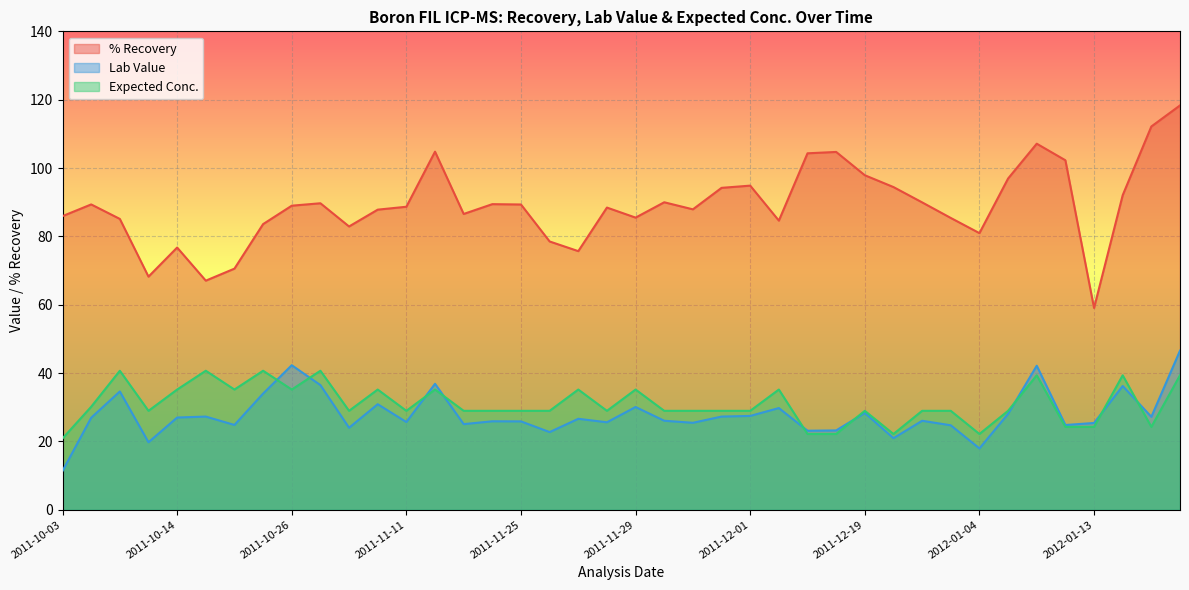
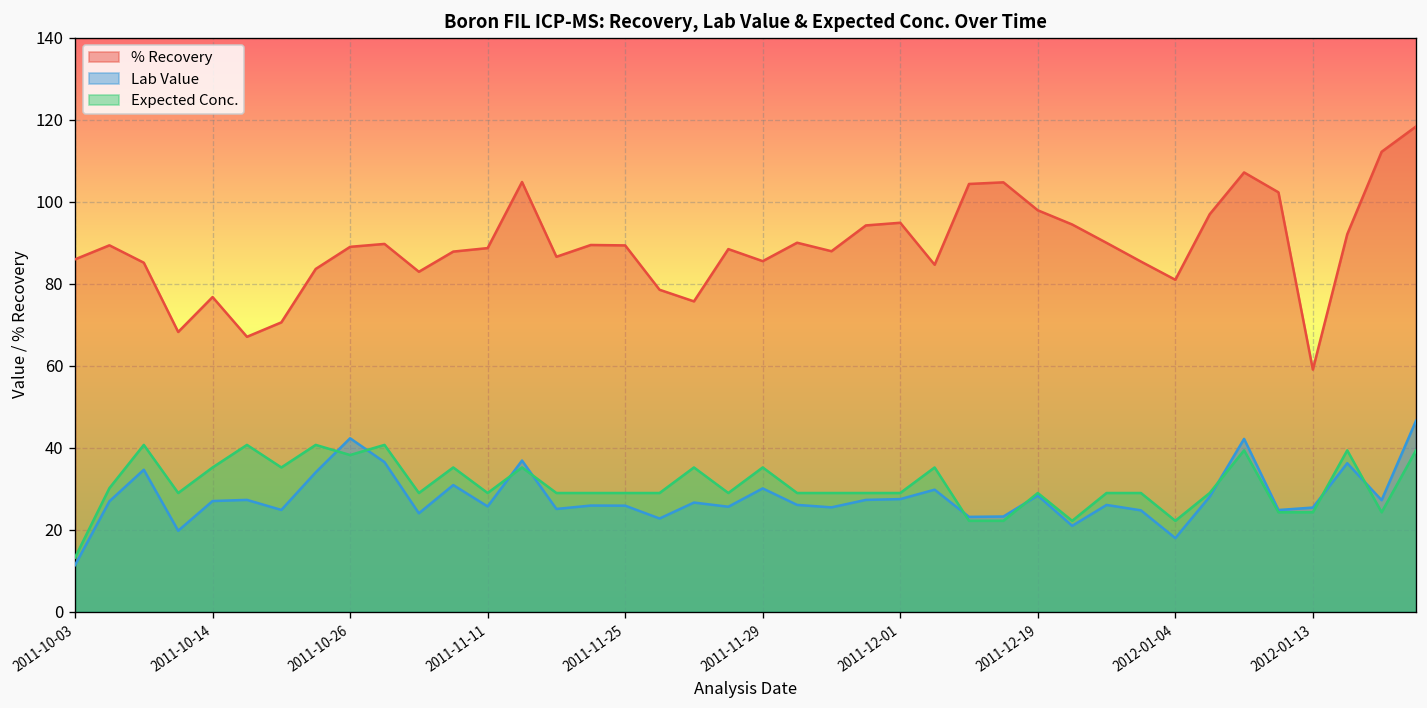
Expected Conc., 2011-10-03: 21 -> 13
Expected Conc., 2011-10-26: 35 -> 38
